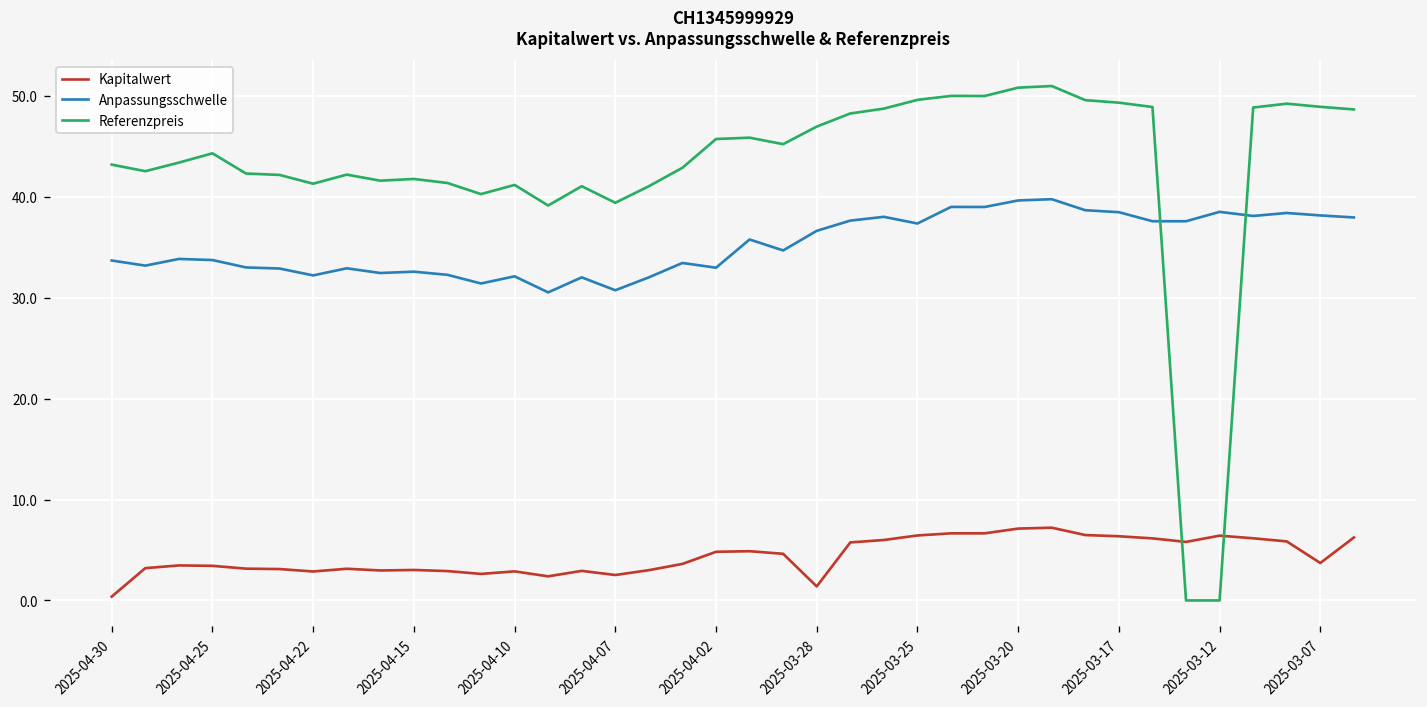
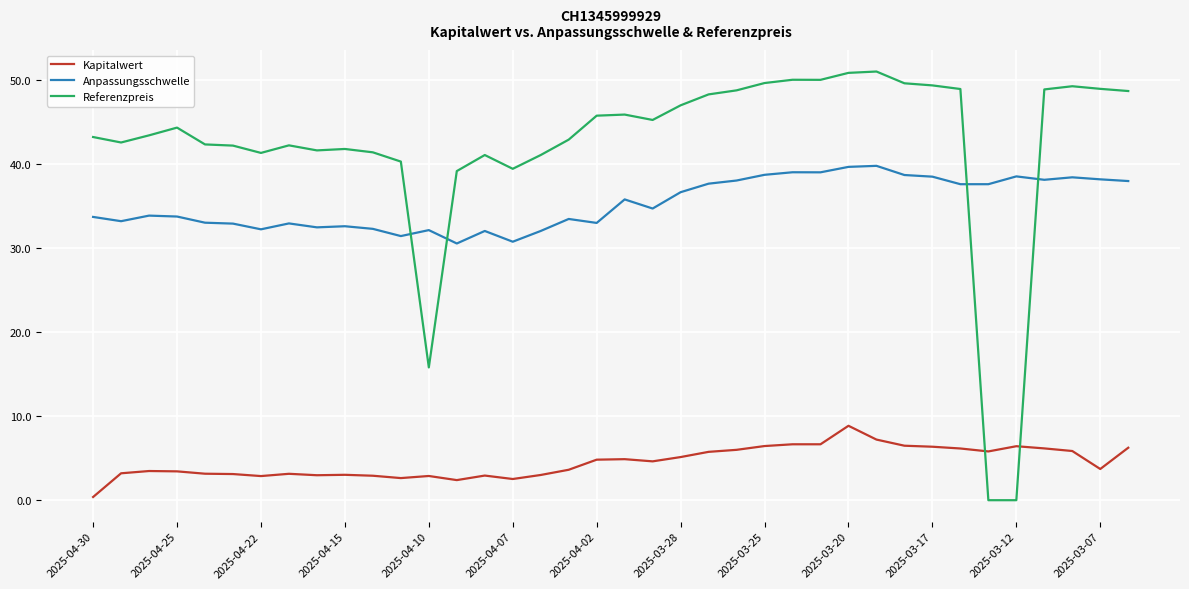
Referenzpreis, 2025-04-10: 41 -> 16
Kapitalwert, 2025-03-28: 1 -> 5
Anpassungsschwelle, 2025-03-25: 37 -> 39
Kapitalwert, 2025-03-20: 7 -> 9
